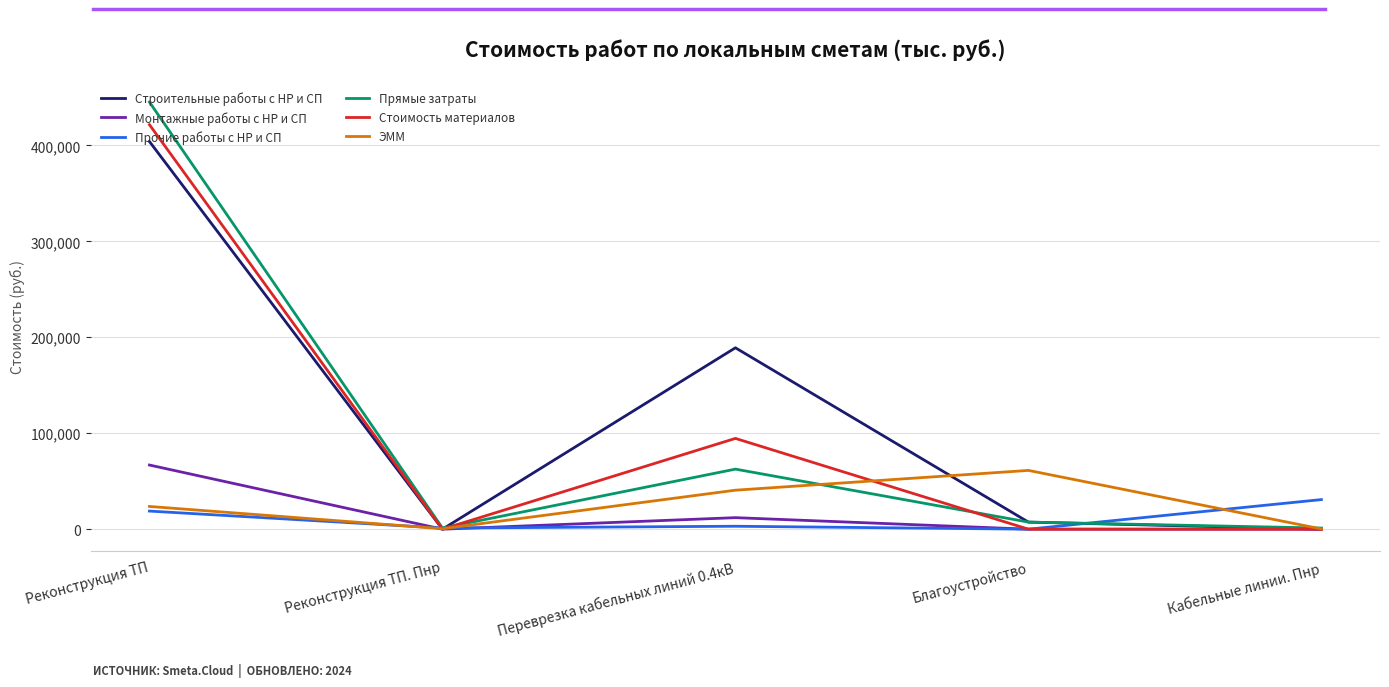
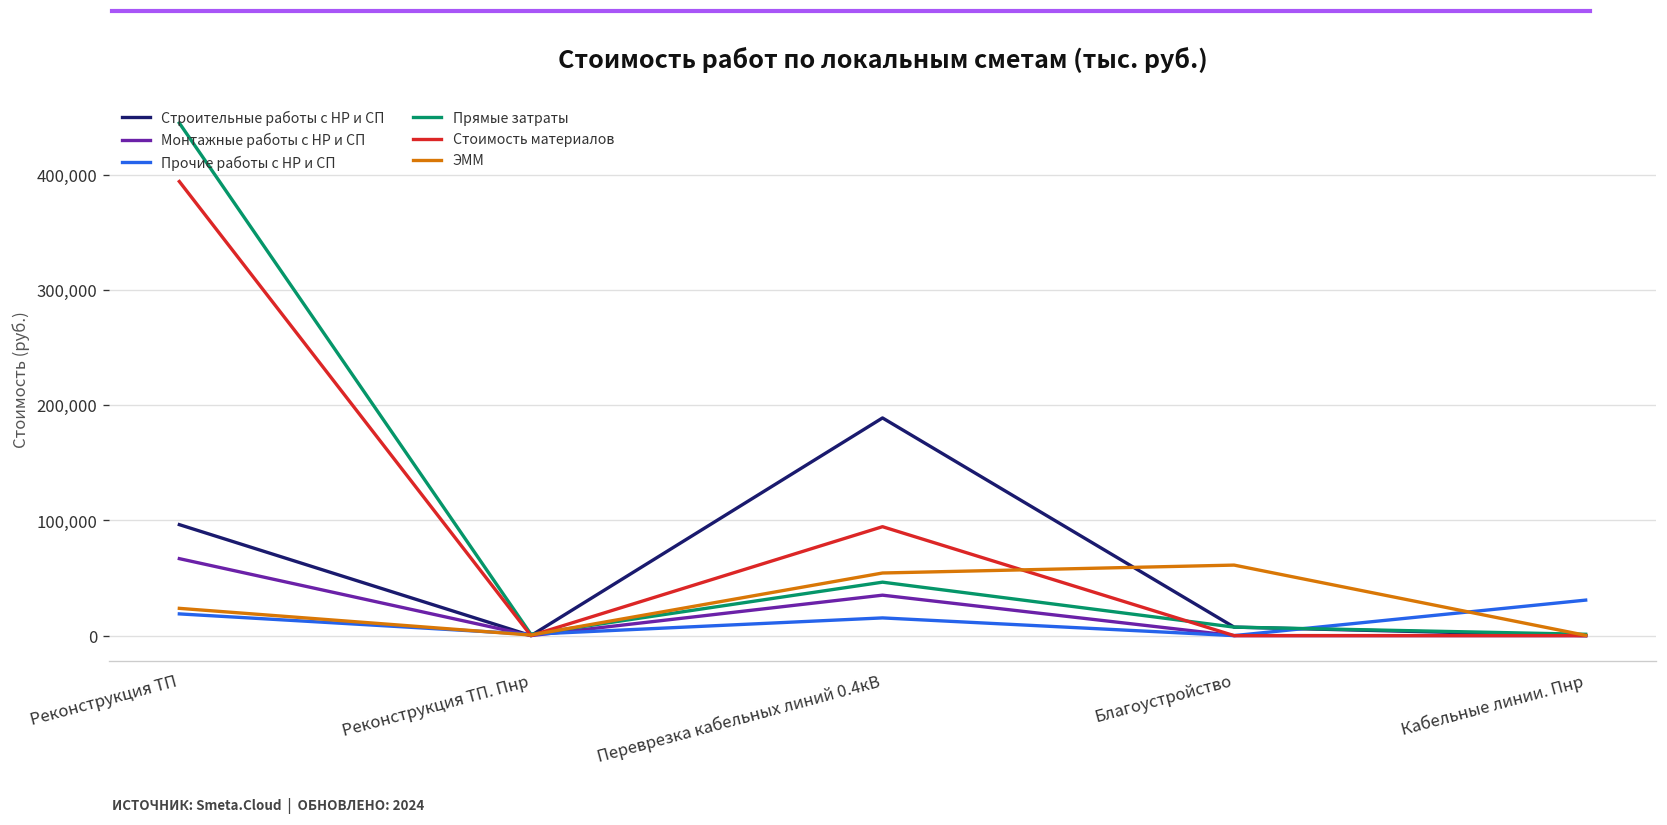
Строительные работы с НР и СП, Реконструкция ТП: 400,000 -> 100,000
Стоимость материалов, Реконструкция ТП: 420,000 -> 390,000
Монтажные работы с НР и СП, Переврезка кабельных линий 0.4кВ: 10,000 -> 40,000
Прочие работы с НР и СП, Переврезка кабельных линий 0.4кВ: 0 -> 20,000
Прямые затраты, Переврезка кабельных линий 0.4кВ: 60,000 -> 50,000
ЭММ, Переврезка кабельных линий 0.4кВ: 40,000 -> 50,000
